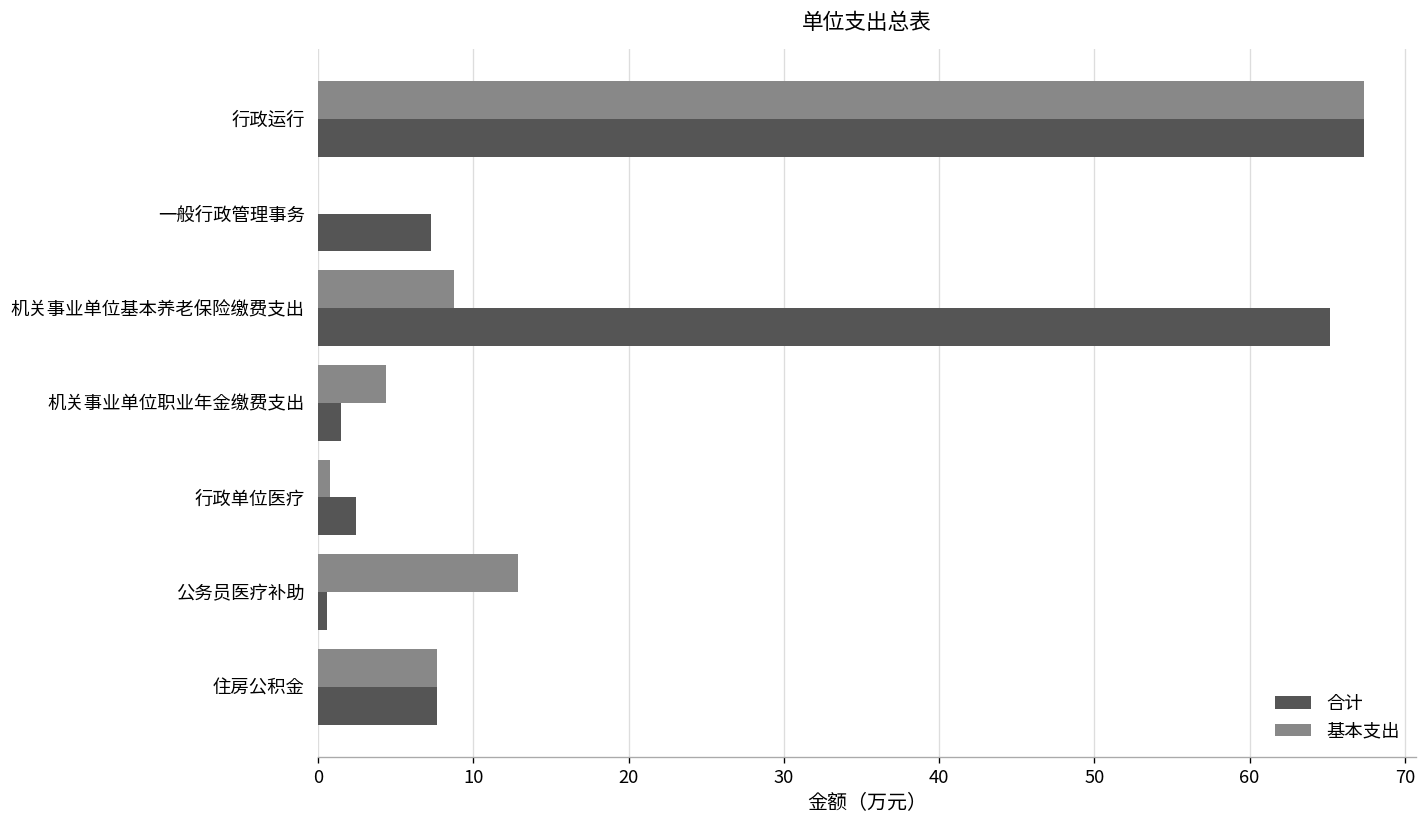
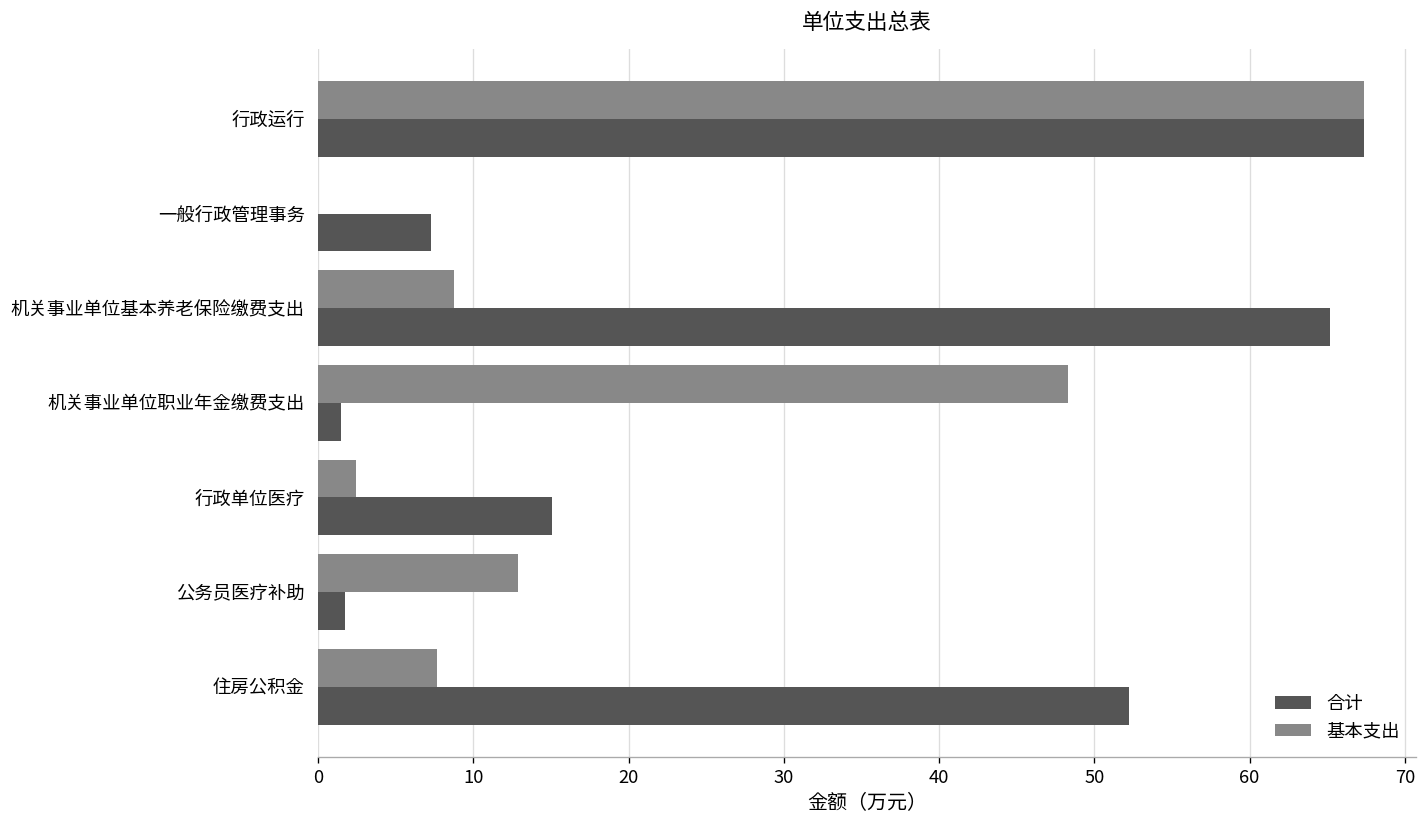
基本支出, 机关事业单位职业年金缴费支出: 4.4 -> 48.3
基本支出, 行政单位医疗: 0.8 -> 2.5
合计, 行政单位医疗: 2.5 -> 15.1
合计, 公务员医疗补助: 0.6 -> 1.7
合计, 住房公积金: 7.7 -> 52.3
